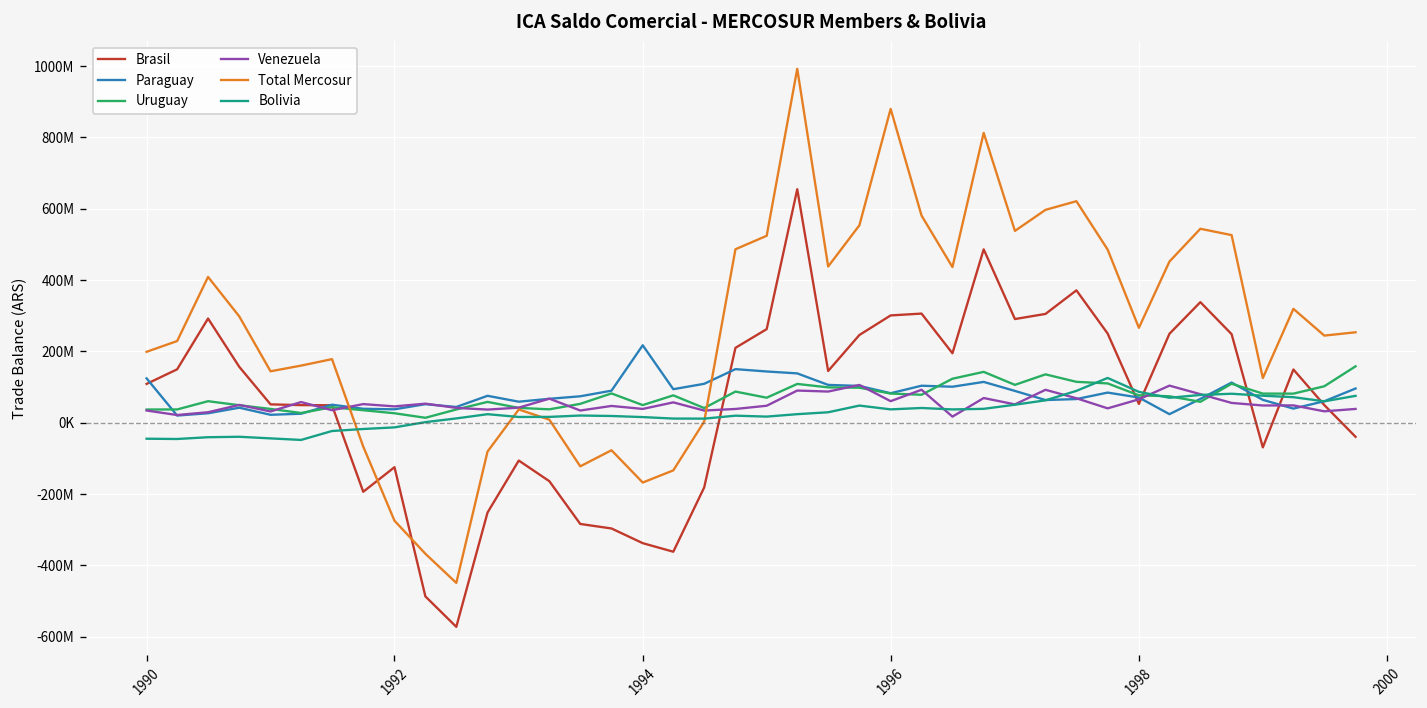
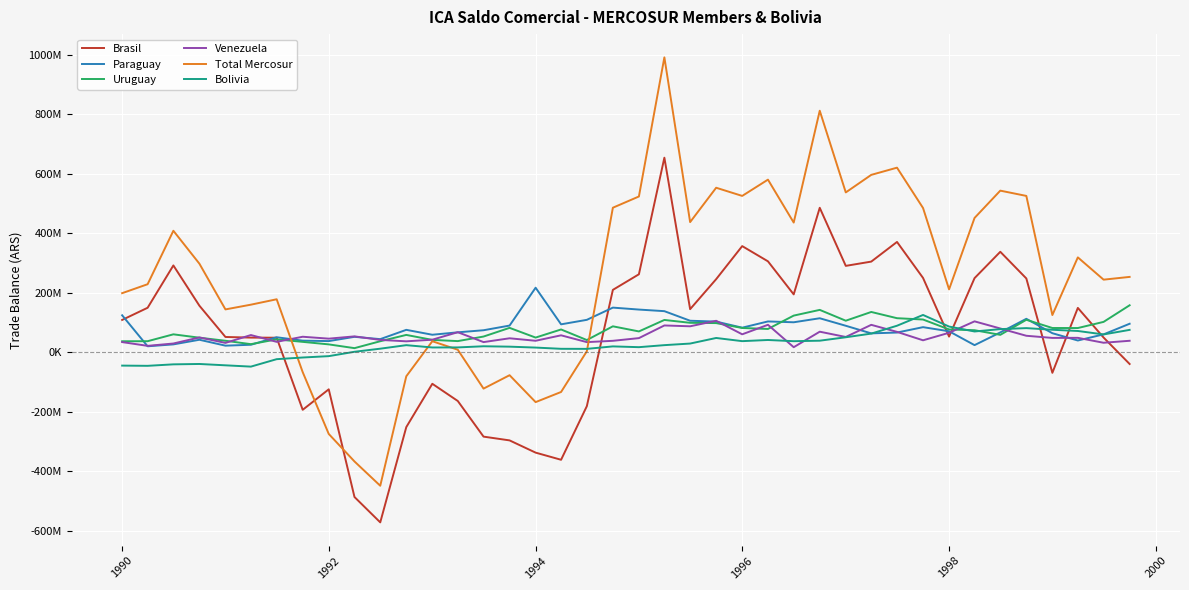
Brasil, 1996: 300000000 -> 360000000
Total Mercosur, 1996: 880000000 -> 530000000
Total Mercosur, 1998: 270000000 -> 210000000
